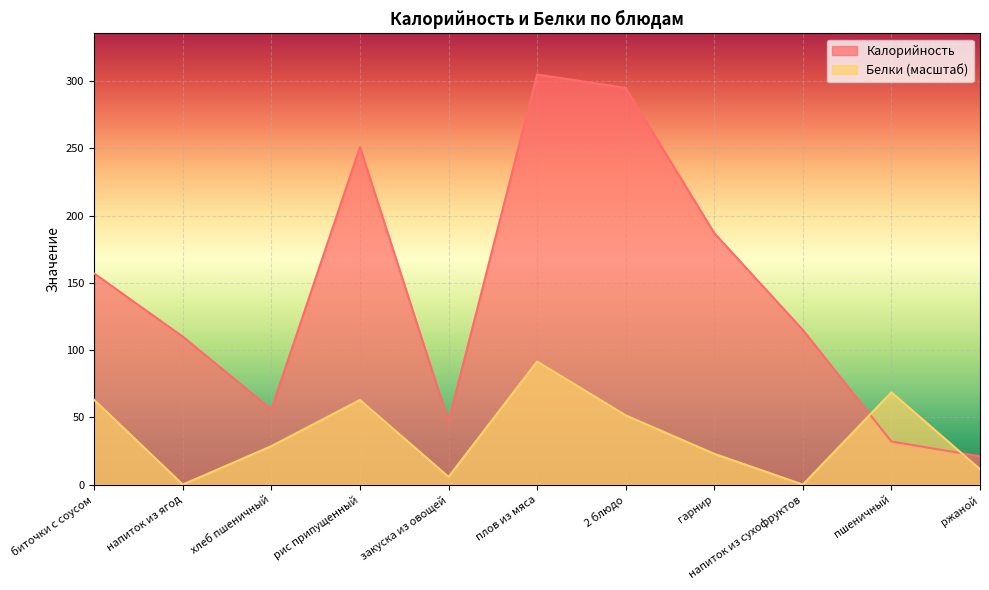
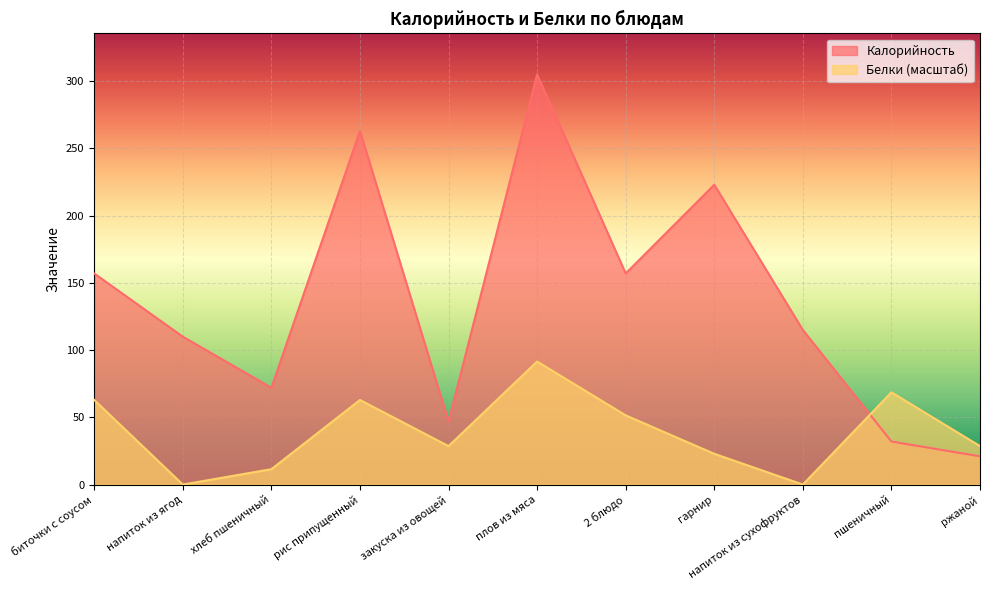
Калорийность, хлеб пшеничный: 56 -> 72
Белки (масштаб), хлеб пшеничный: 29 -> 11
Калорийность, рис припущенный: 251 -> 263
Белки (масштаб), закуска из овощей: 6 -> 29
Калорийность, 2 блюдо: 295 -> 157
Калорийность, гарнир: 187 -> 223
Белки (масштаб), ржаной: 11 -> 29
